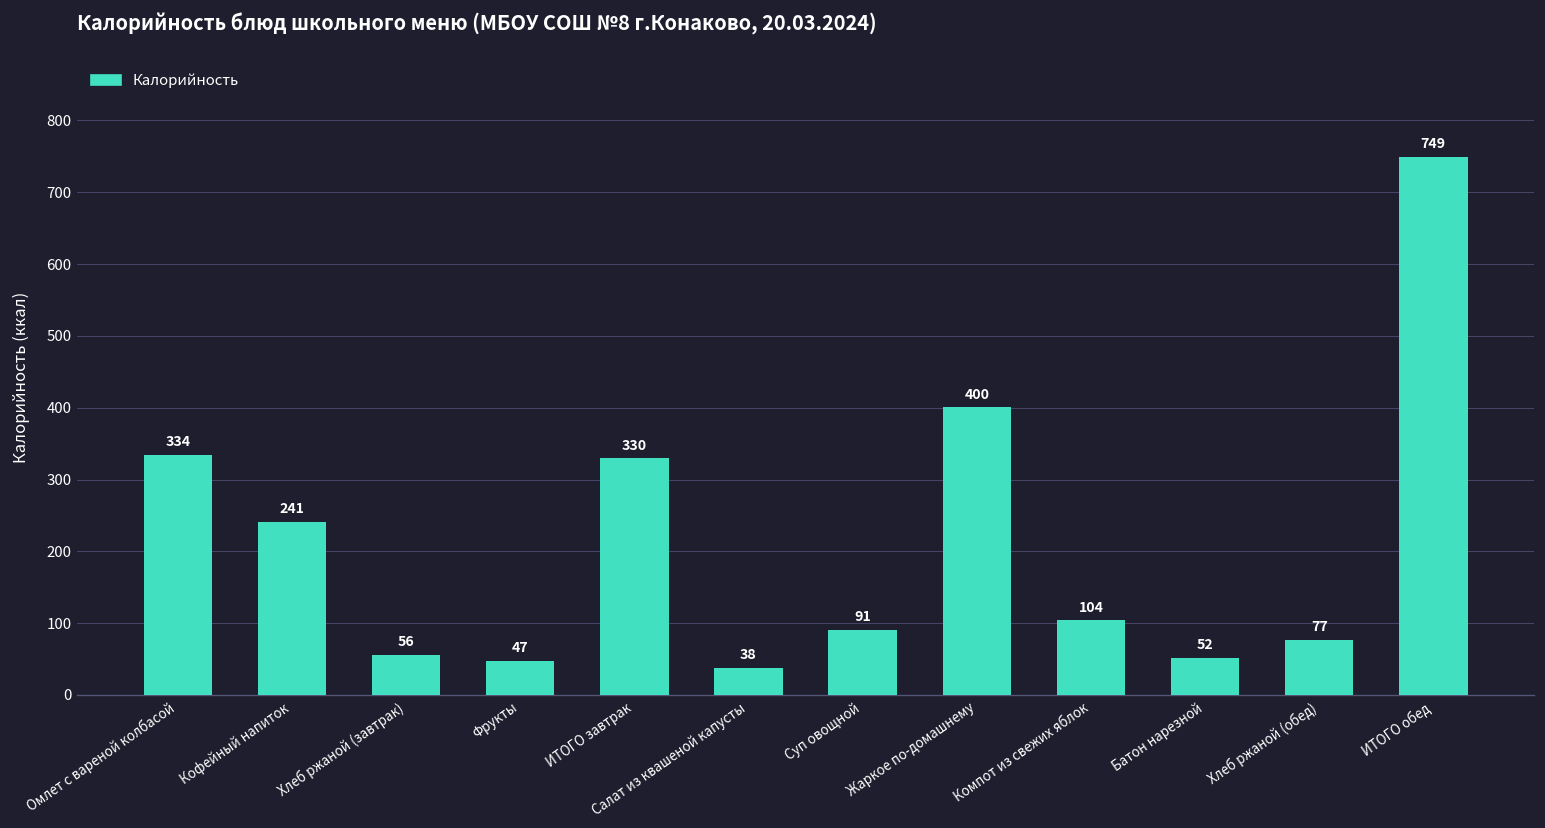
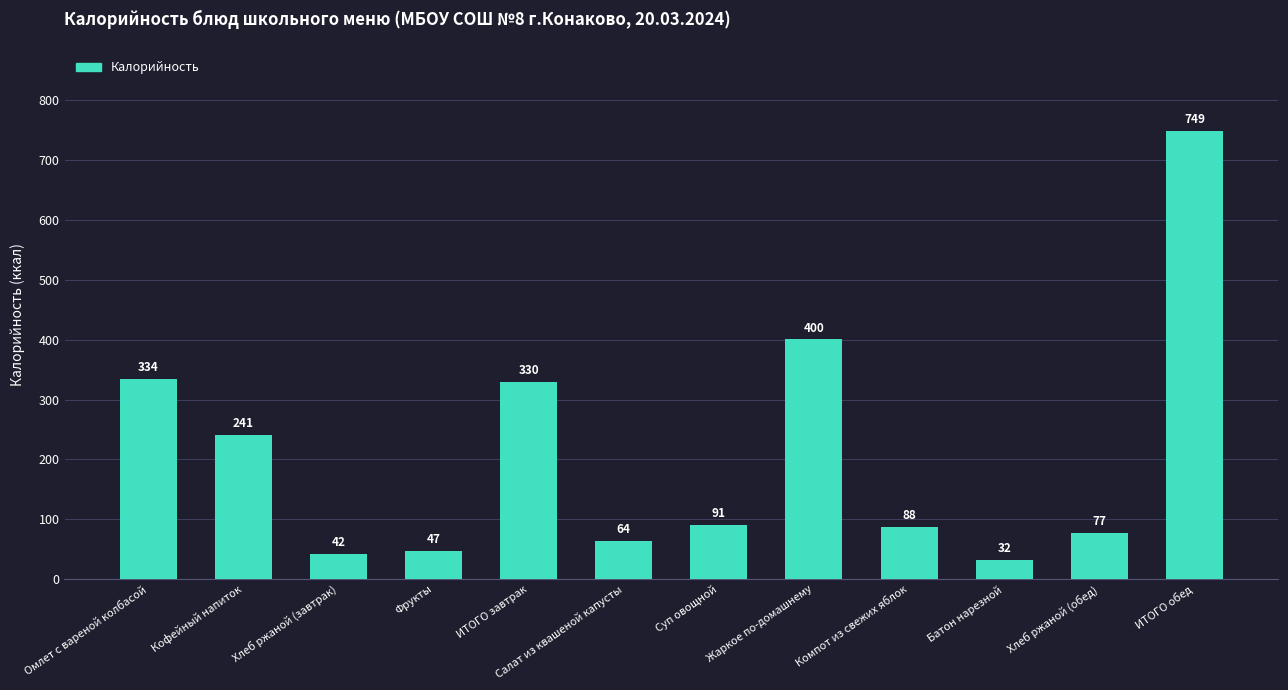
Хлеб ржаной (завтрак): 56 -> 42
Салат из квашеной капусты: 38 -> 64
Компот из свежих яблок: 104 -> 88
Батон нарезной: 52 -> 32
